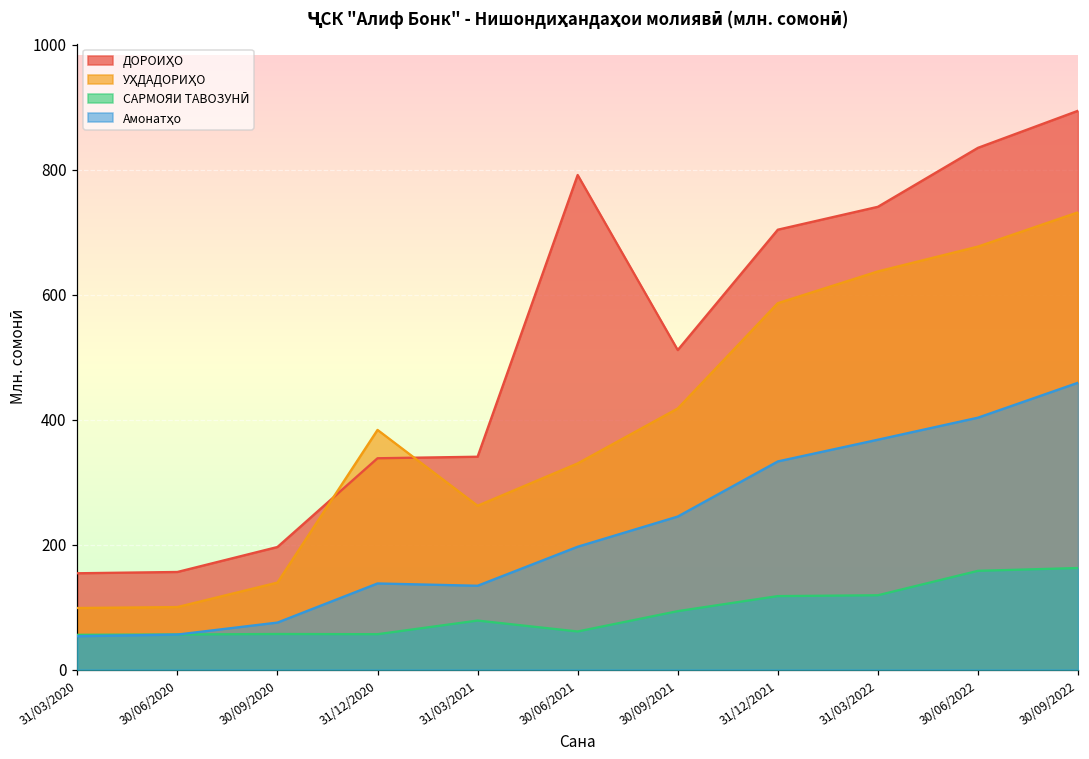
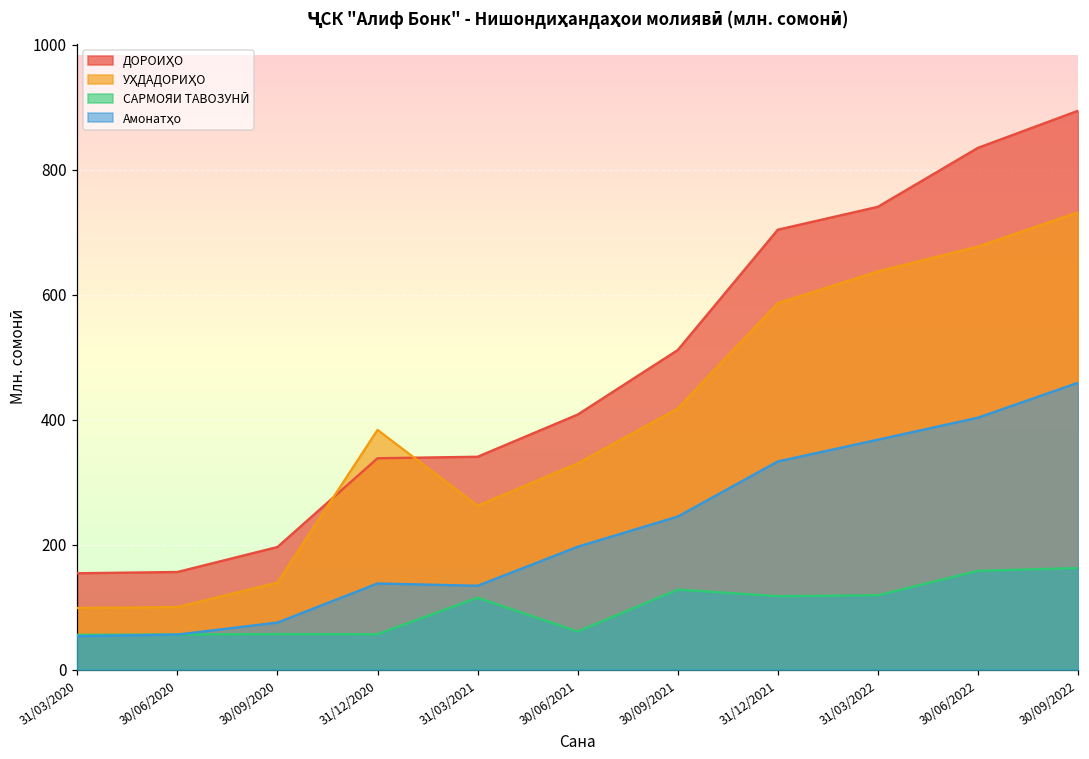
САРМОЯИ ТАВОЗУНӢ, 31/03/2021: 80 -> 120
ДОРОИҲО, 30/06/2021: 790 -> 410
САРМОЯИ ТАВОЗУНӢ, 30/09/2021: 90 -> 130
